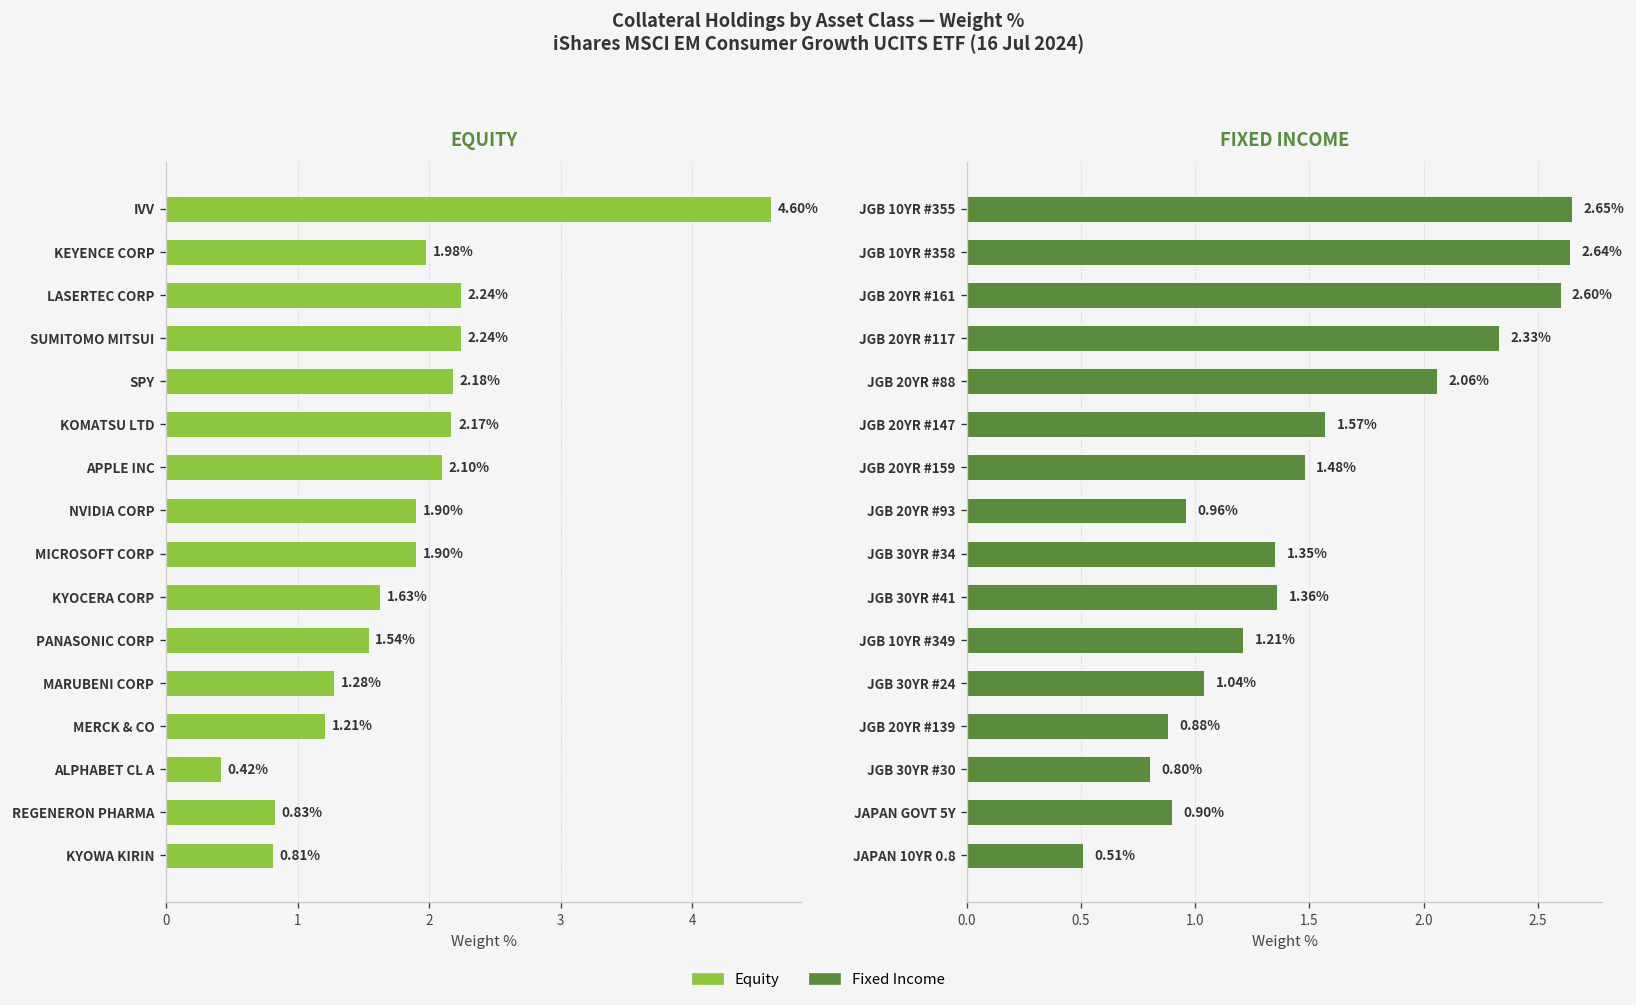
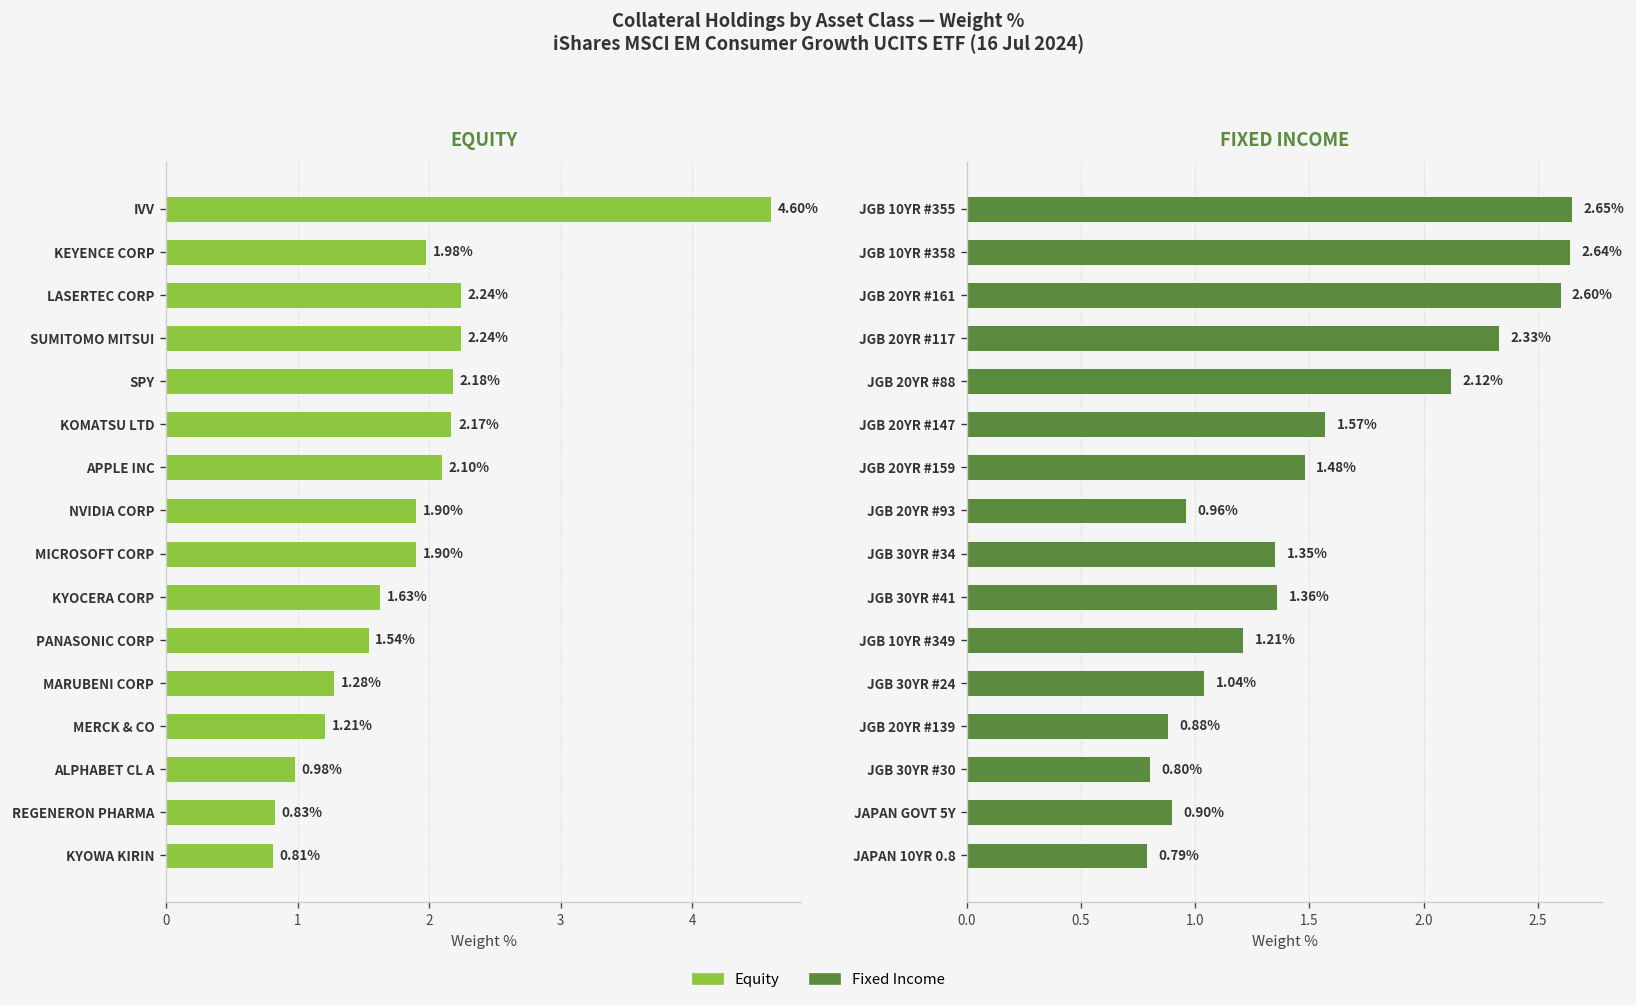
EQUITY, ALPHABET CL A: 0.42% -> 0.98%
FIXED INCOME, JGB 20YR #88: 2.06% -> 2.12%
FIXED INCOME, JAPAN 10YR 0.8: 0.51% -> 0.79%
